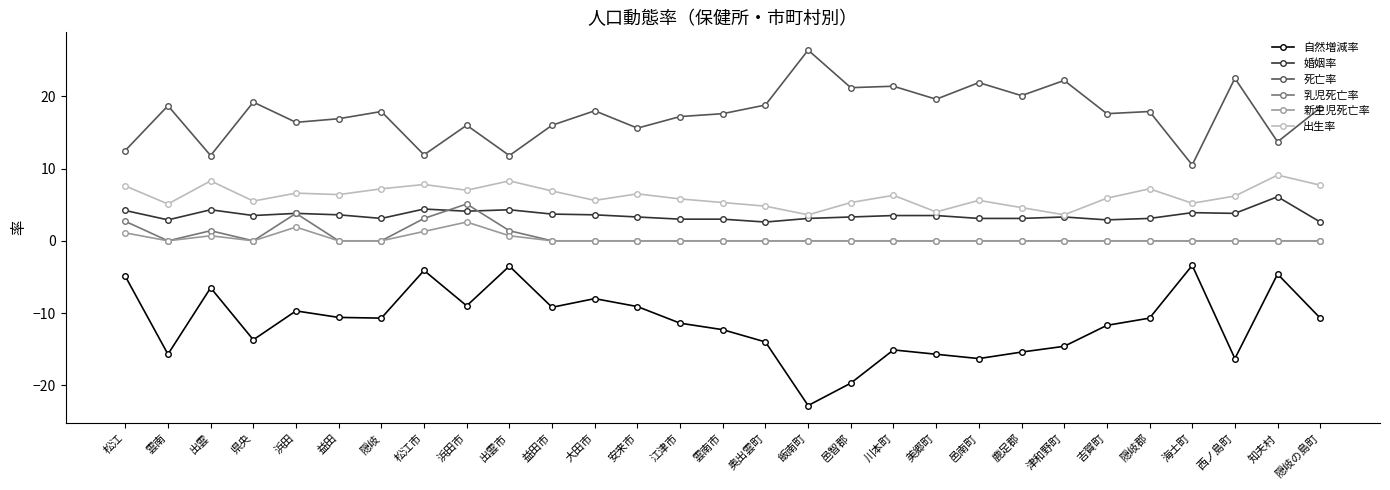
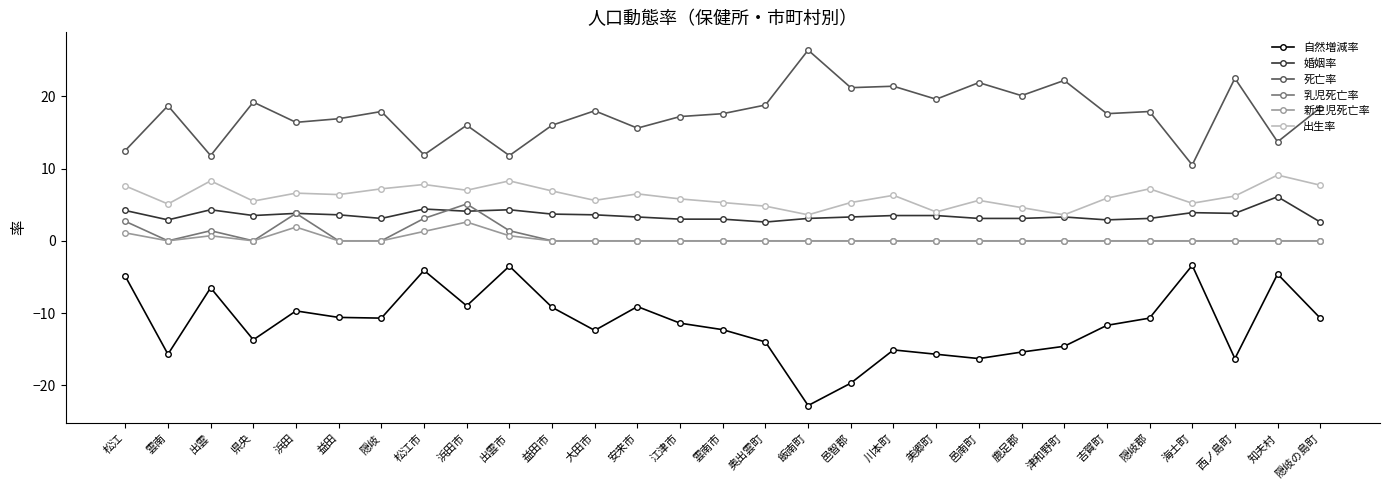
自然増減率, 大田市: -8 -> -12
